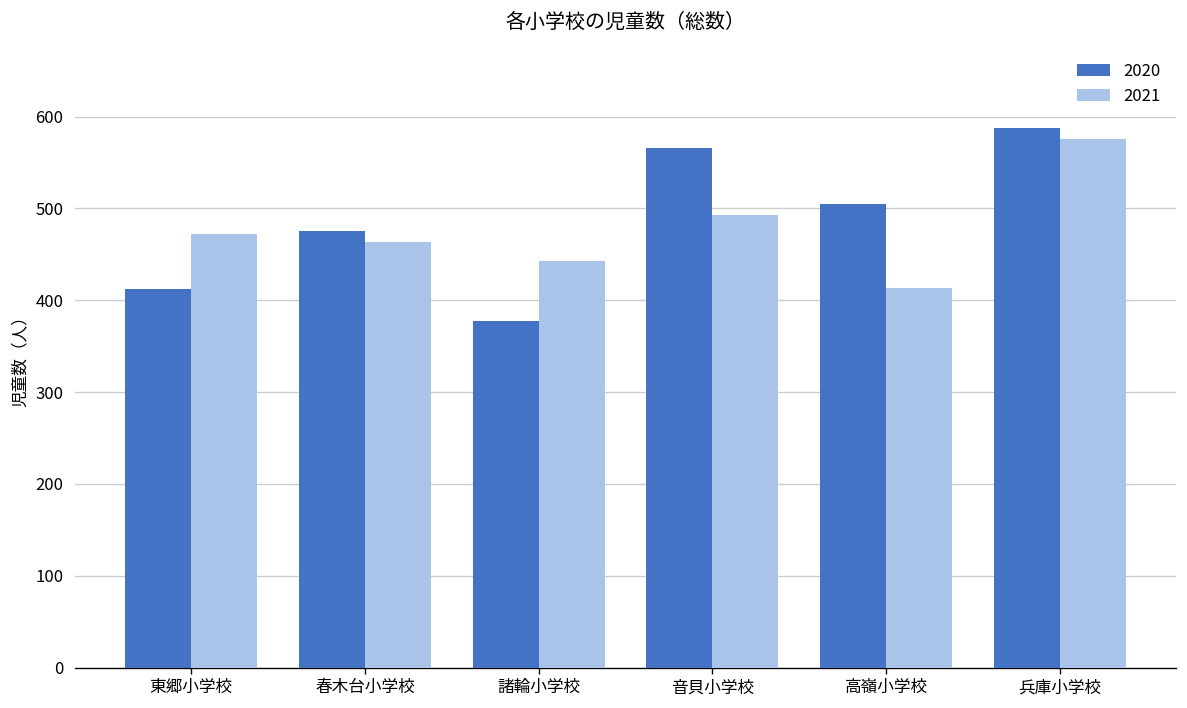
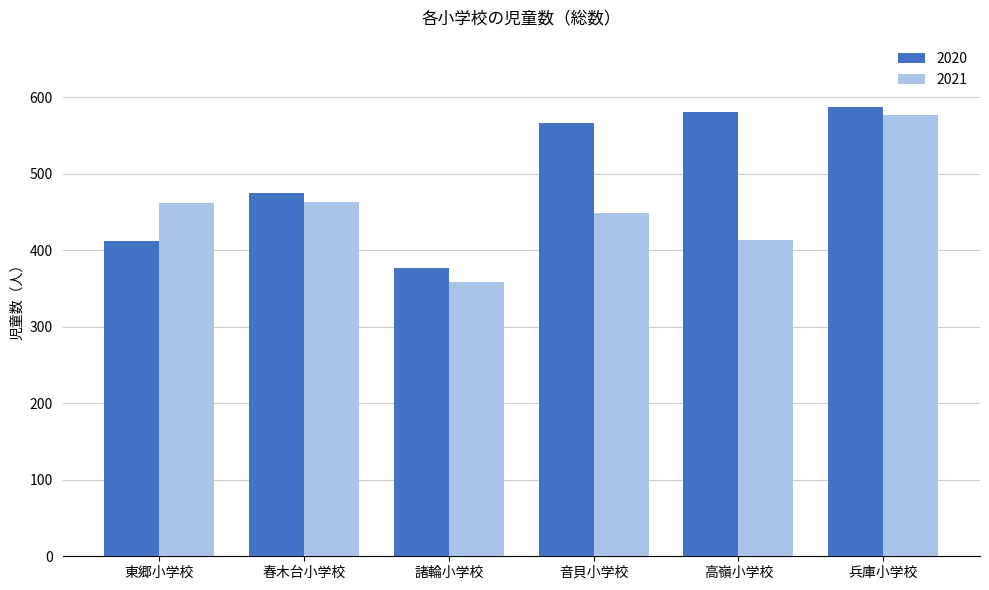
2021, 東郷小学校: 470 -> 460
2021, 諸輪小学校: 440 -> 360
2021, 音貝小学校: 490 -> 450
2020, 高嶺小学校: 510 -> 580
